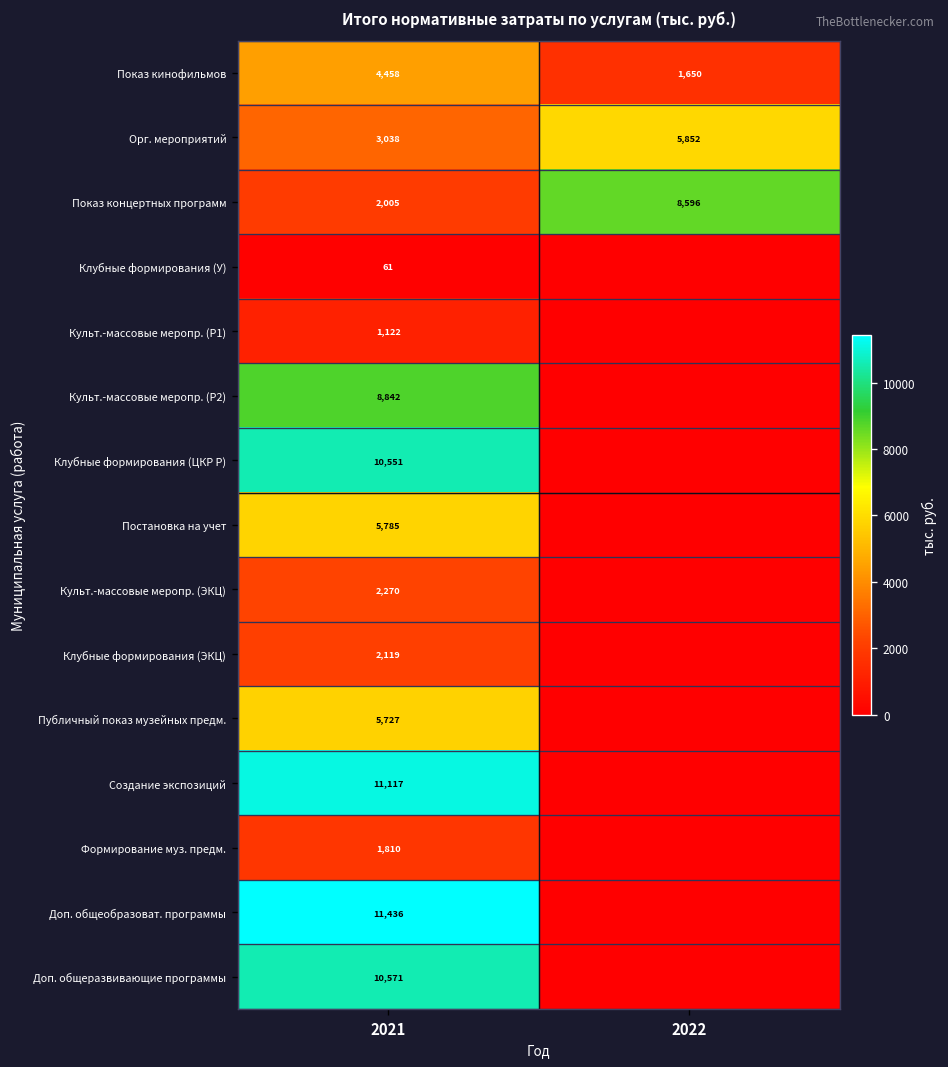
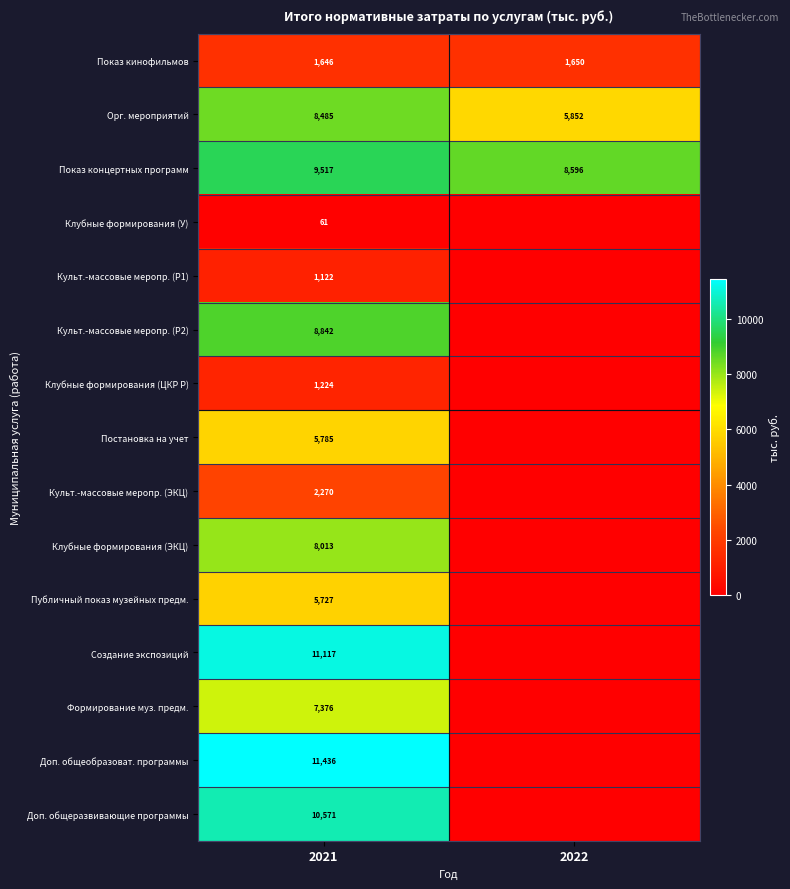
Показ кинофильмов, 2021: 4,458 -> 1,646
Орг. мероприятий, 2021: 3,038 -> 8,485
Показ концертных программ, 2021: 2,005 -> 9,517
Клубные формирования (ЦКР Р), 2021: 10,551 -> 1,224
Клубные формирования (ЭКЦ), 2021: 2,119 -> 8,013
Формирование муз. предм., 2021: 1,810 -> 7,376
